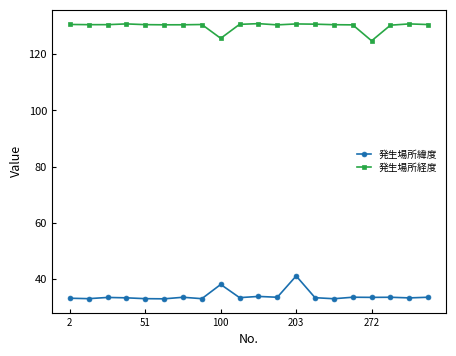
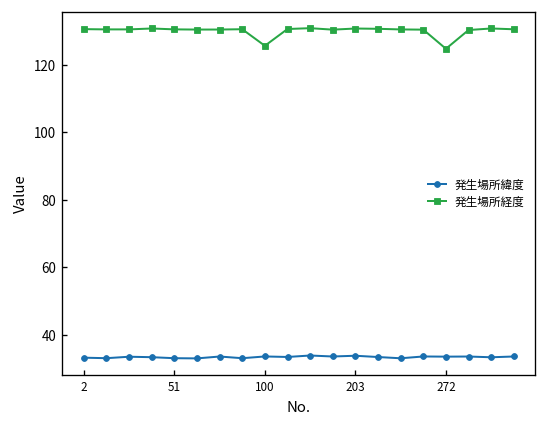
発生場所緯度, 100: 38 -> 34
発生場所緯度, 203: 41 -> 34
